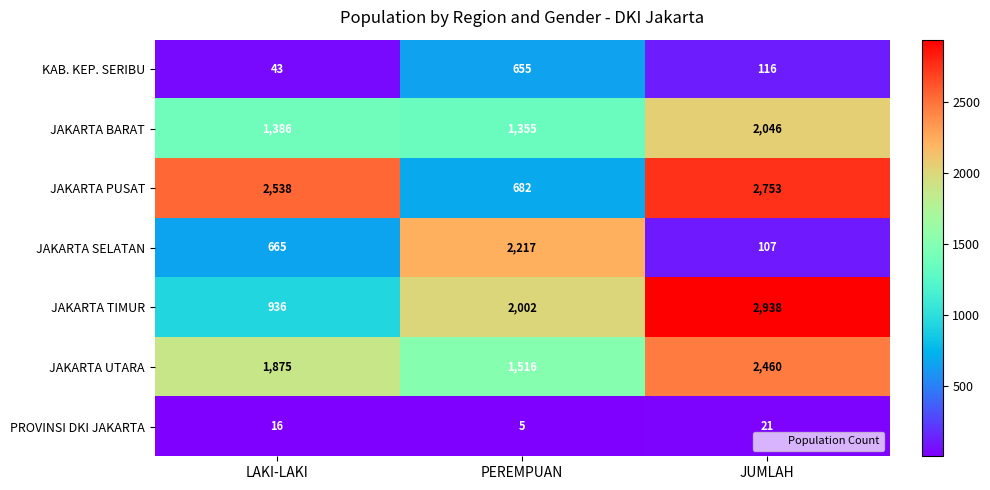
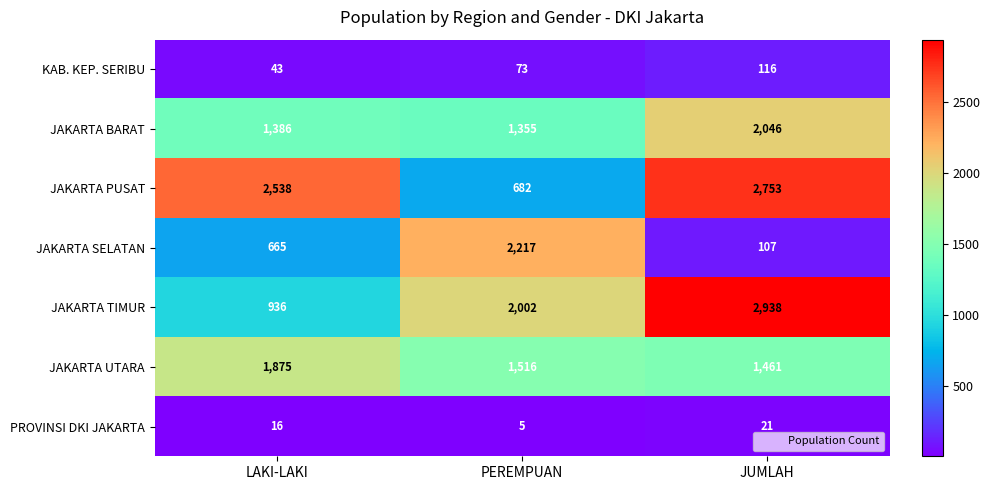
KAB. KEP. SERIBU, PEREMPUAN: 655 -> 73
JAKARTA UTARA, JUMLAH: 2,460 -> 1,461
